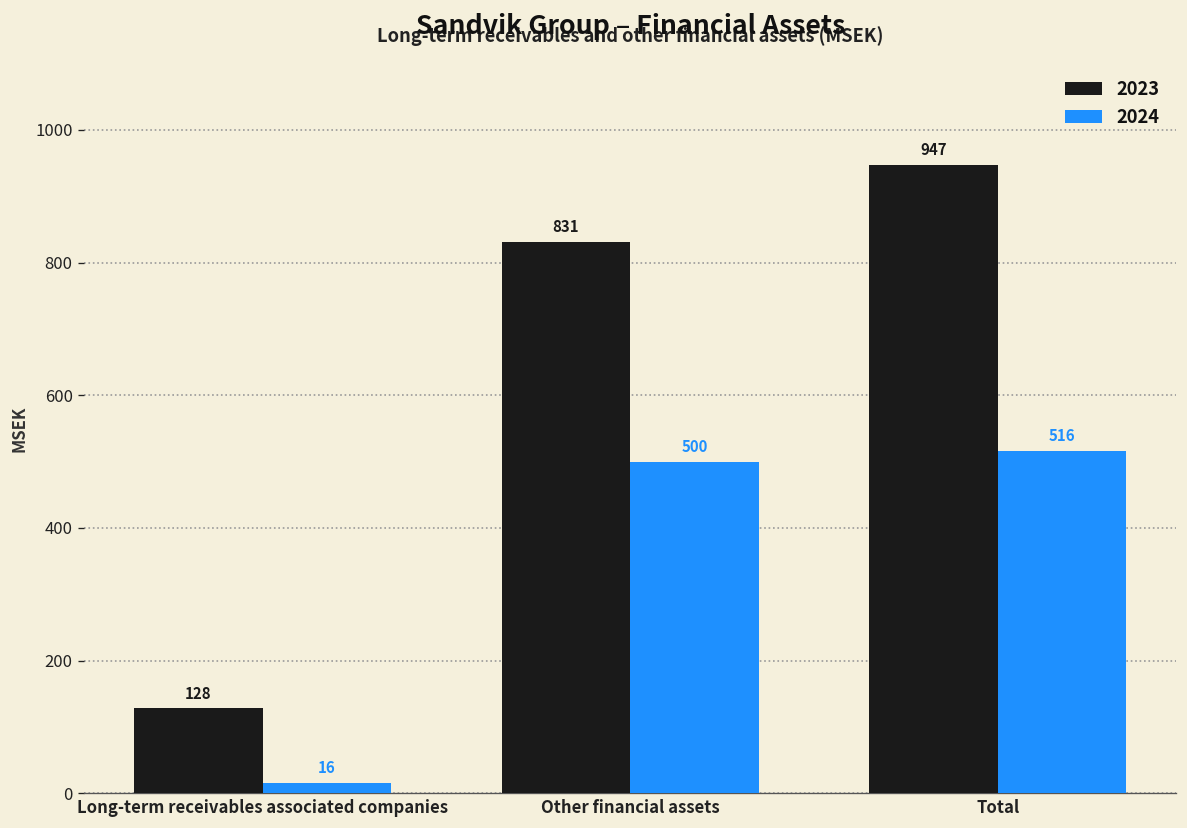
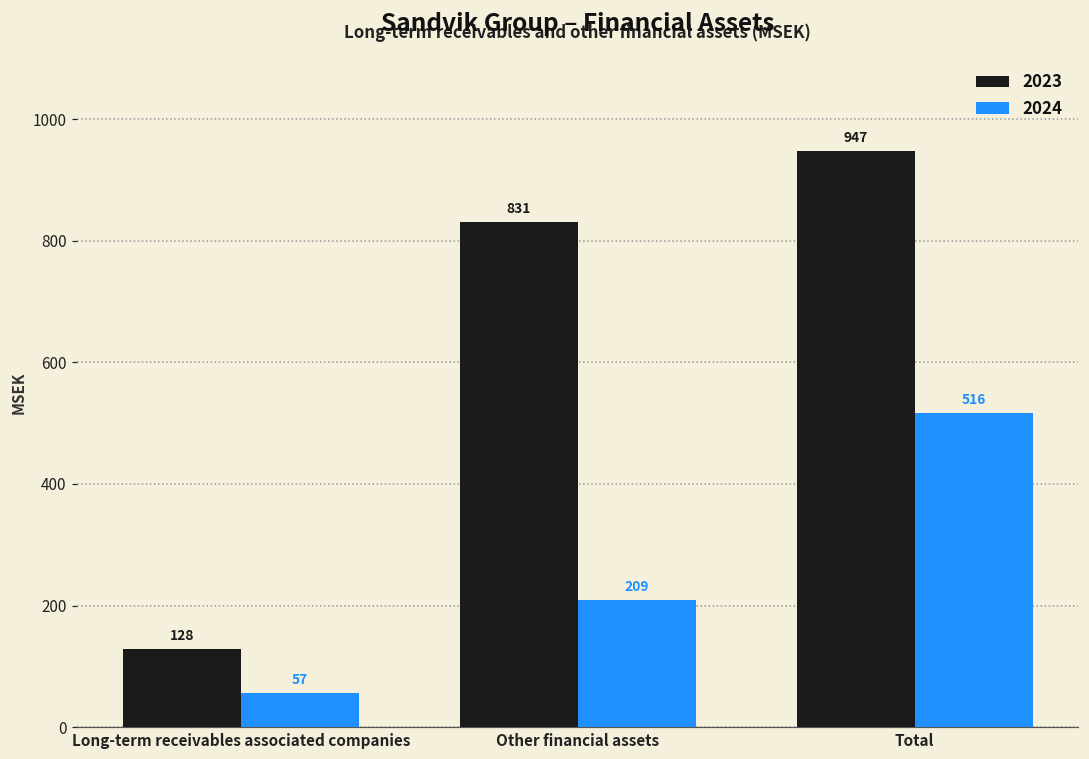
2024, Long-term receivables associated companies: 16 -> 57
2024, Other financial assets: 500 -> 209
